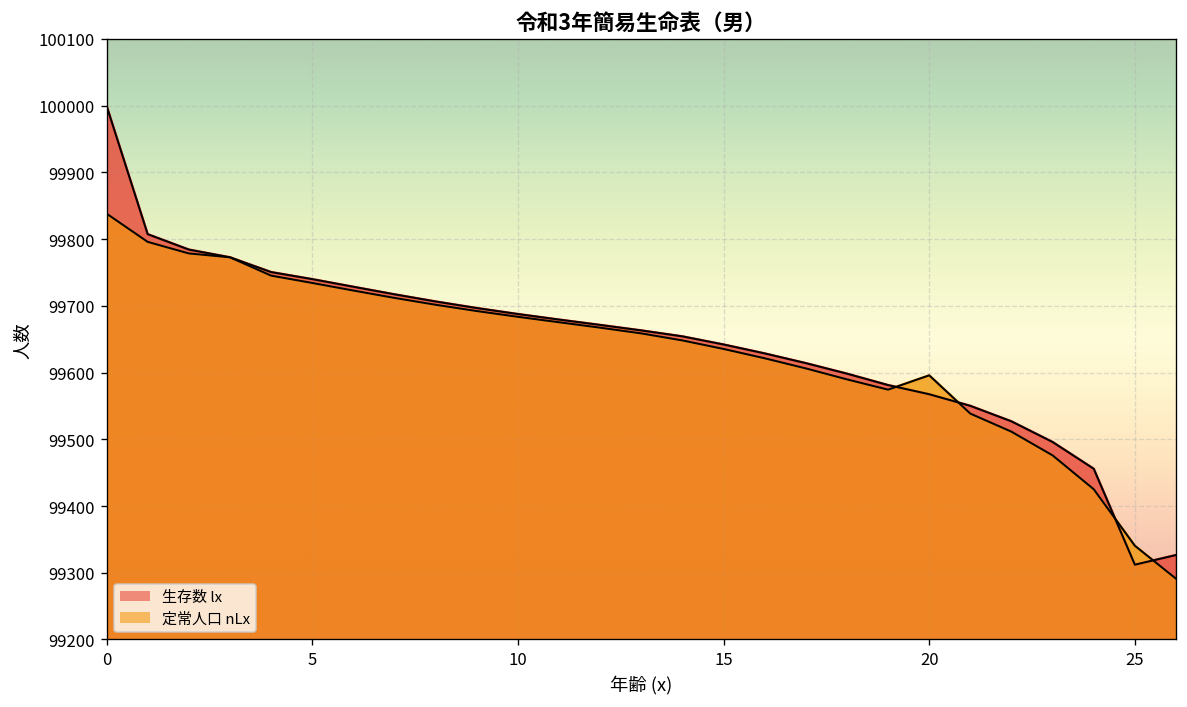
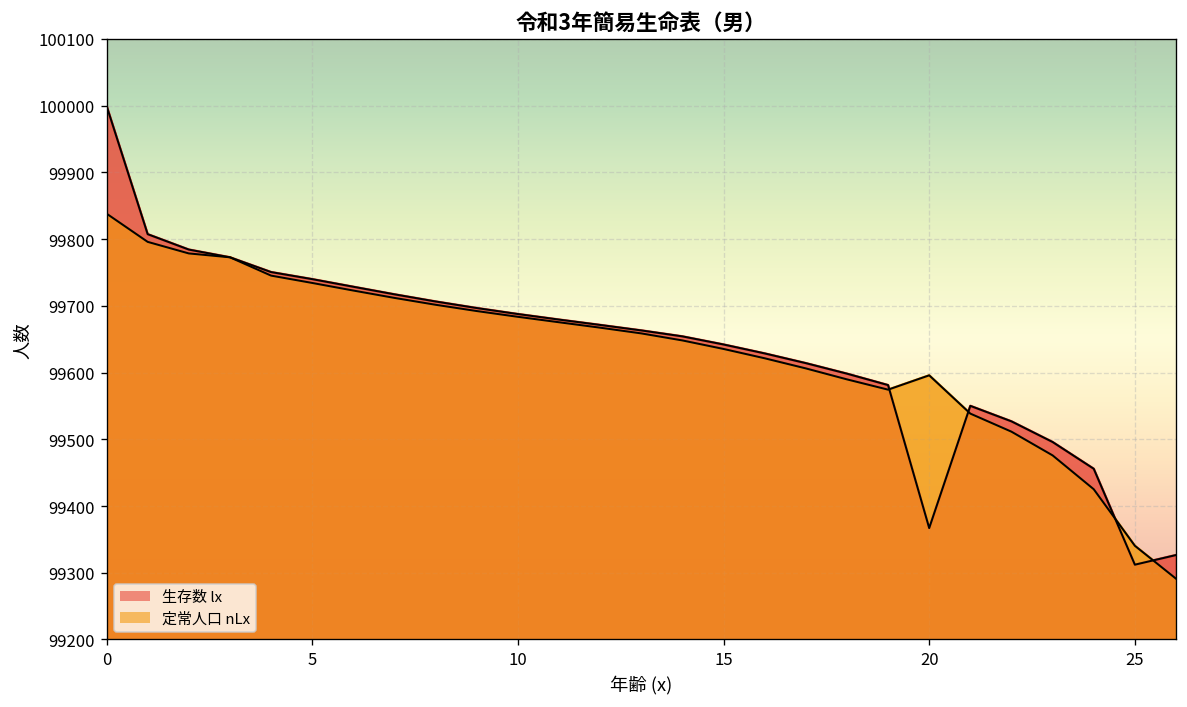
生存数 lx, 20: 99570 -> 99370
